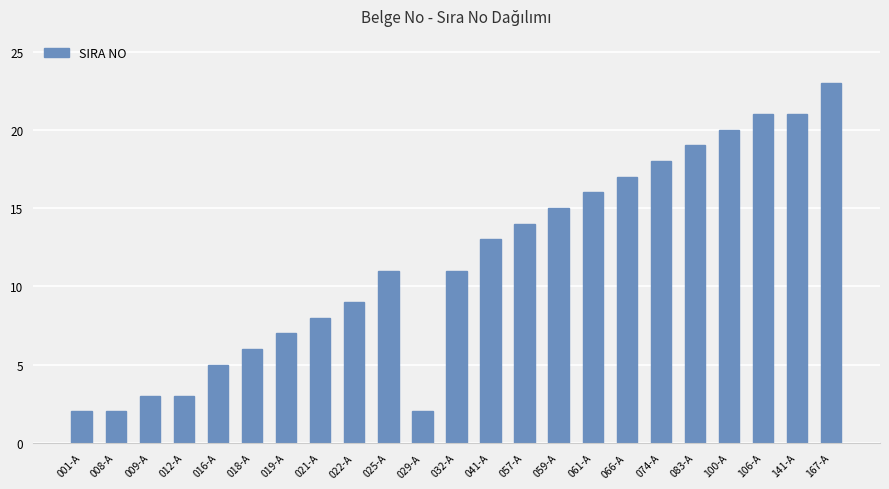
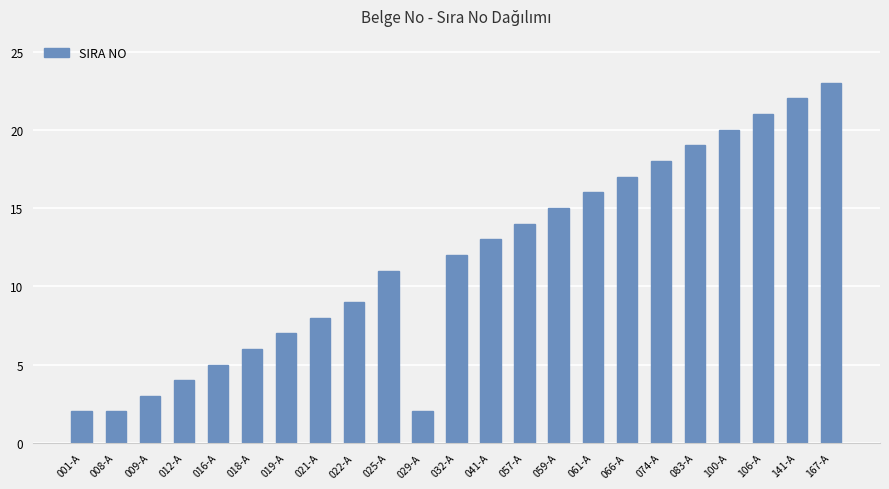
012-A: 3 -> 4
032-A: 11 -> 12
141-A: 21 -> 22
